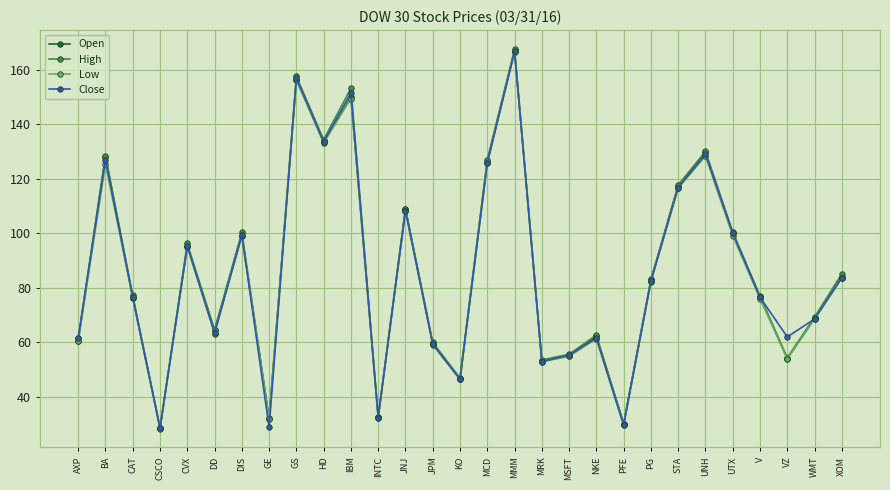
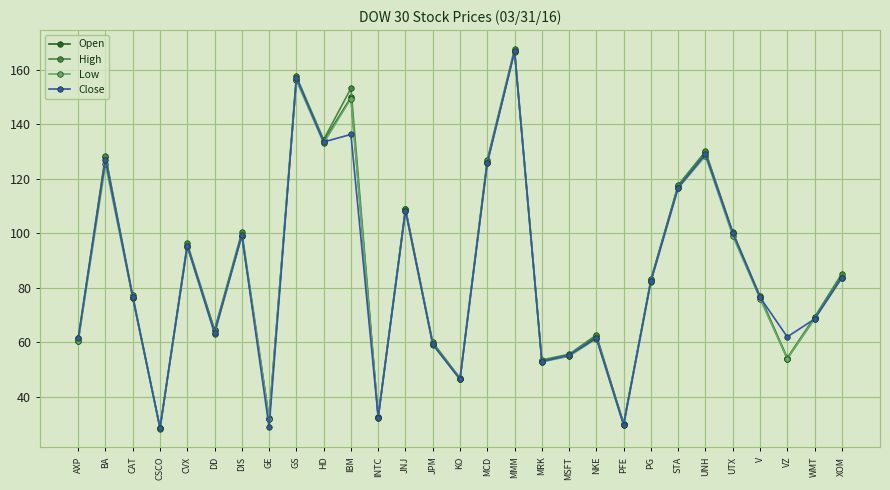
Close, IBM: 151 -> 136
